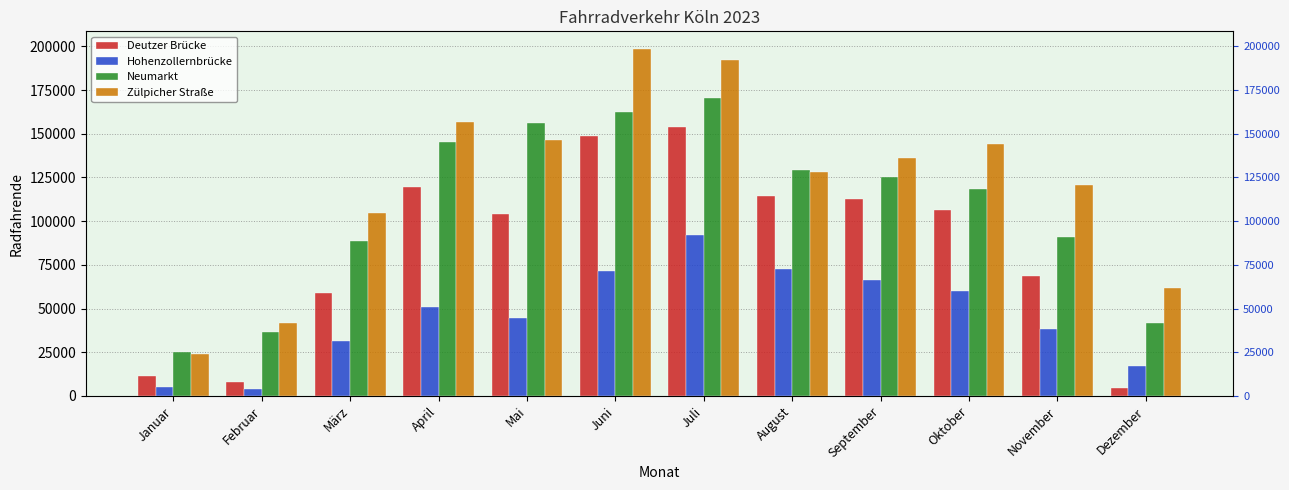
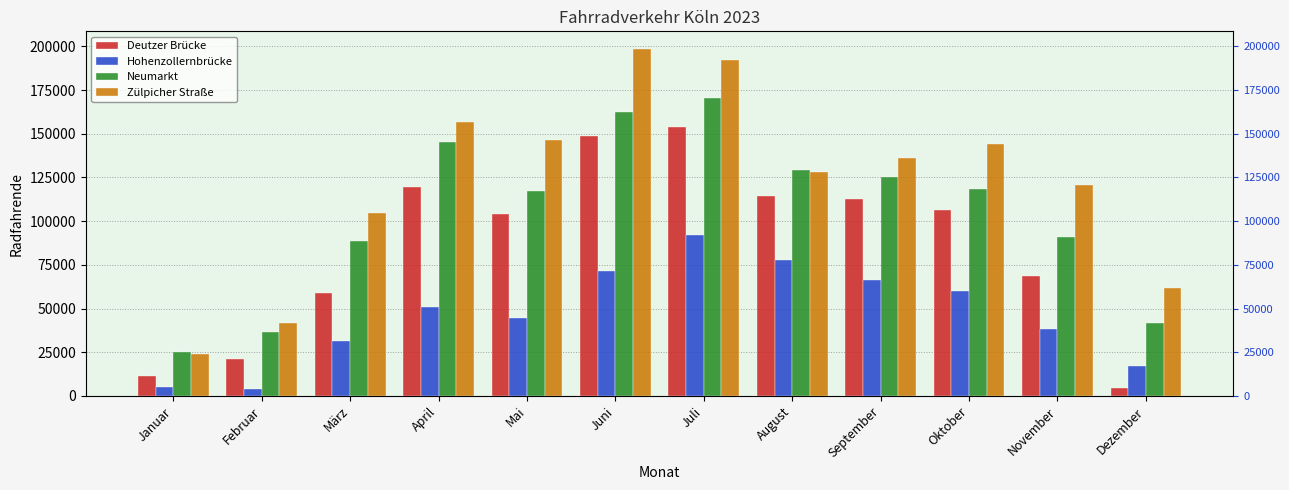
Deutzer Brücke, Februar: 8000 -> 21000
Neumarkt, Mai: 156000 -> 117000
Hohenzollernbrücke, August: 72000 -> 78000
